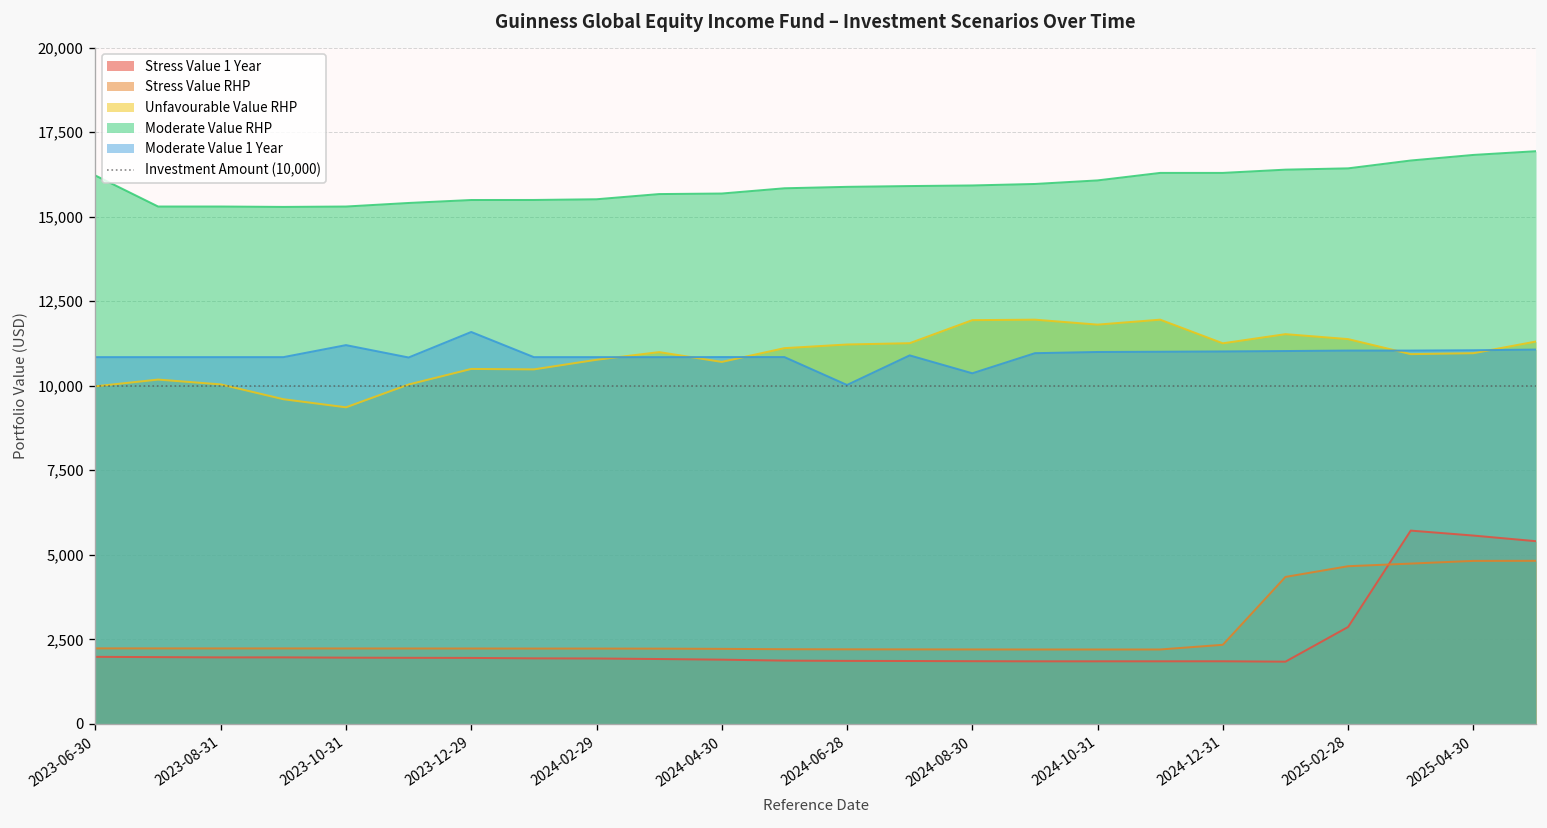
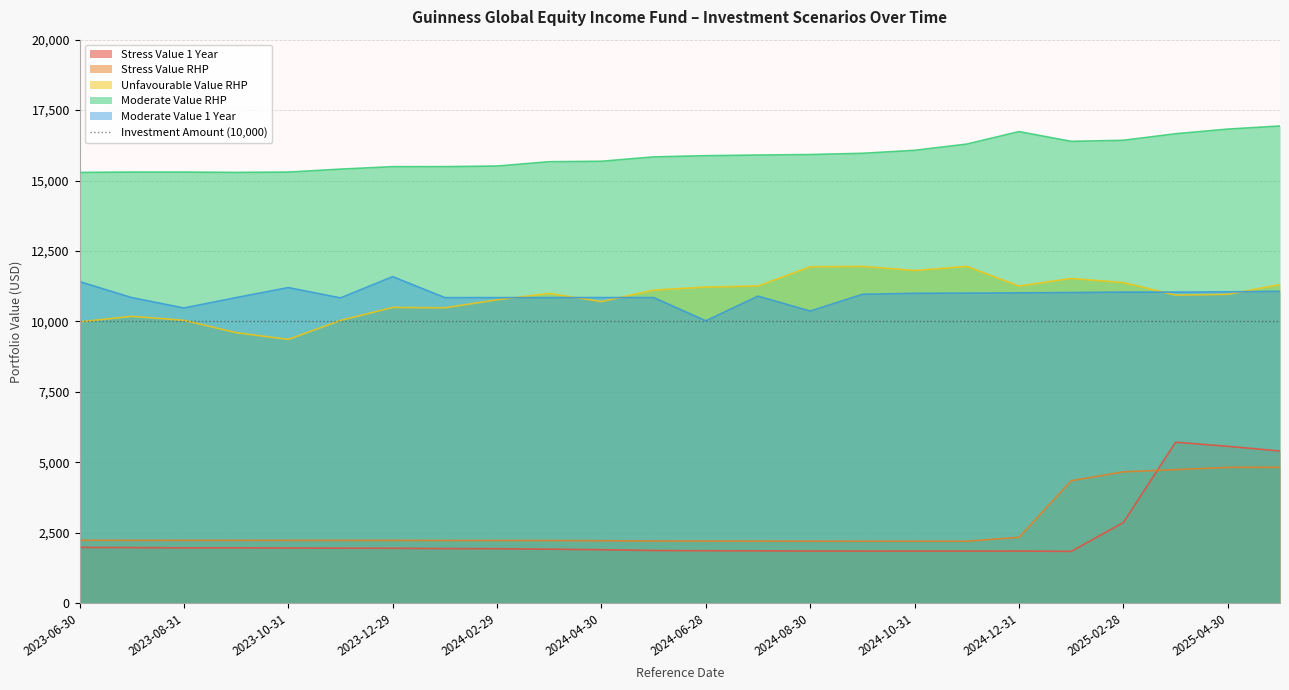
Moderate Value RHP, 2023-06-30: 16,200 -> 15,300
Moderate Value 1 Year, 2023-06-30: 10,800 -> 11,400
Moderate Value 1 Year, 2023-08-31: 10,800 -> 10,500
Moderate Value RHP, 2024-12-31: 16,300 -> 16,700
